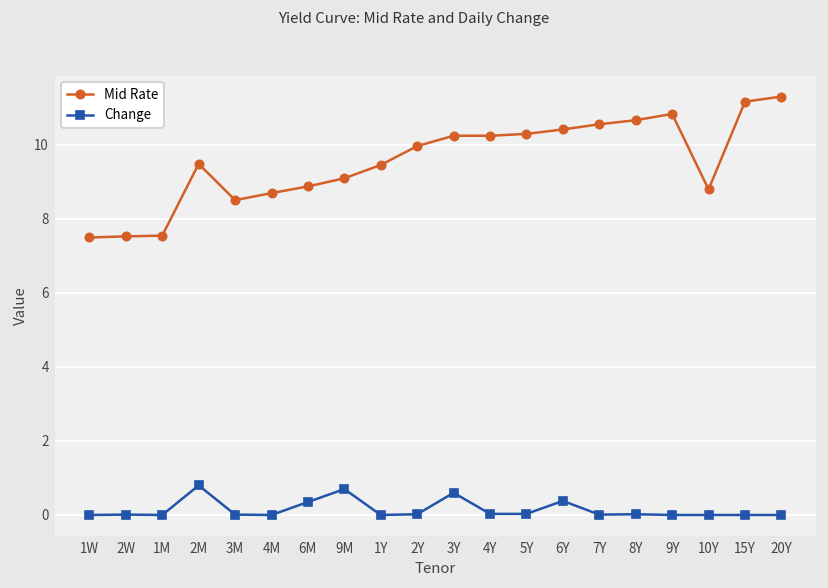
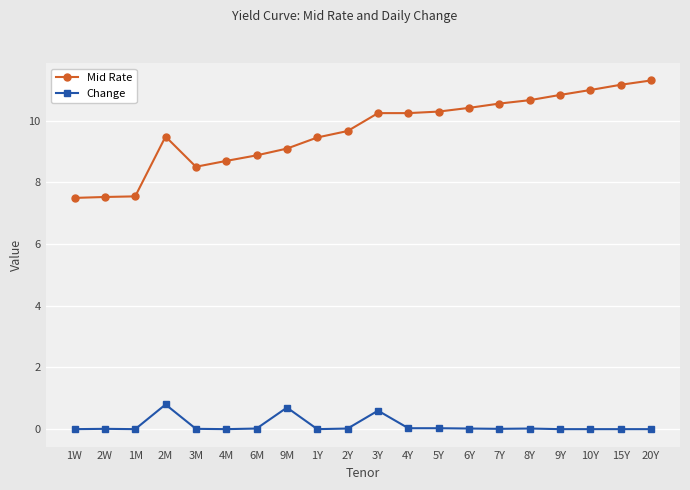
Change, 6M: 0.4 -> 0.0
Mid Rate, 2Y: 10.0 -> 9.7
Change, 6Y: 0.4 -> 0.0
Mid Rate, 10Y: 8.8 -> 11.0
